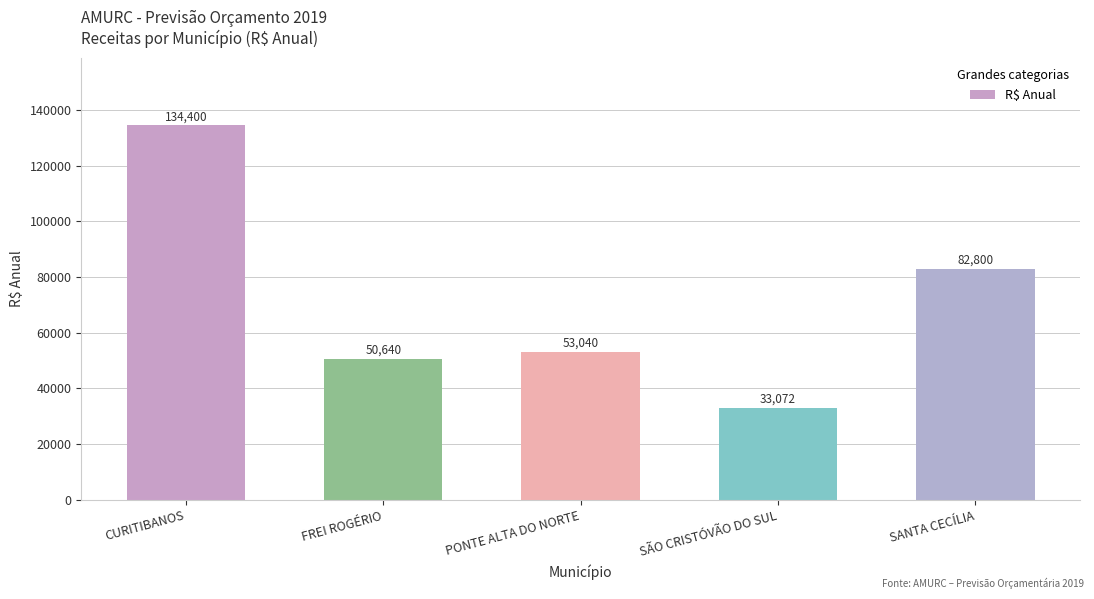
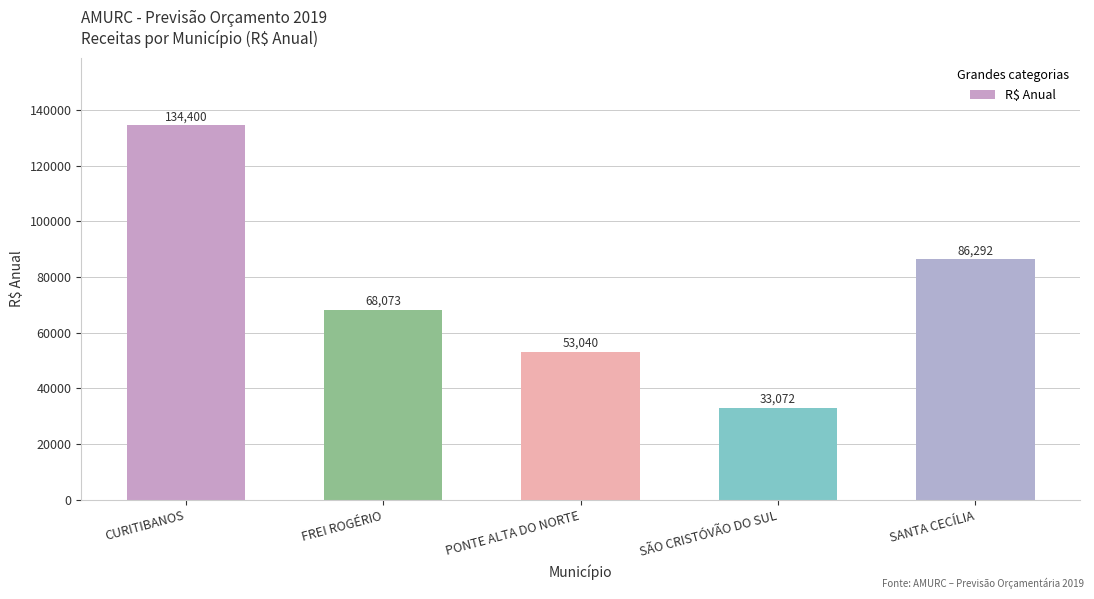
FREI ROGÉRIO: 50,640 -> 68,073
SANTA CECÍLIA: 82,800 -> 86,292
